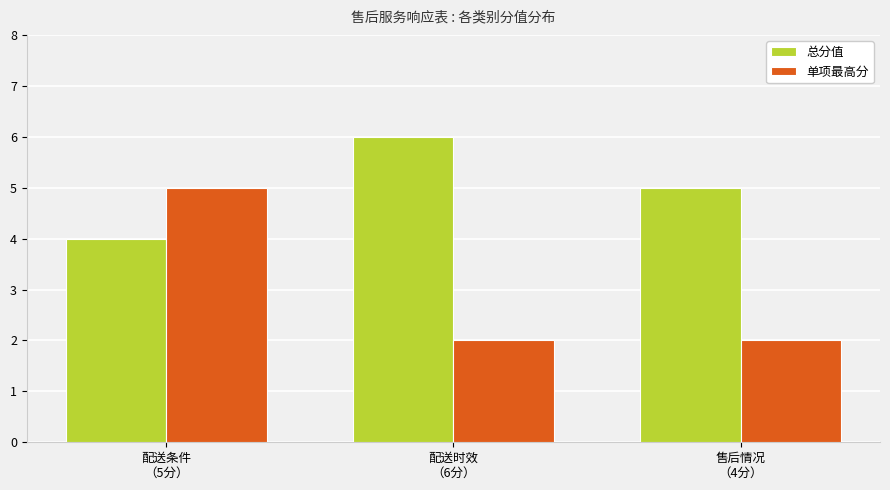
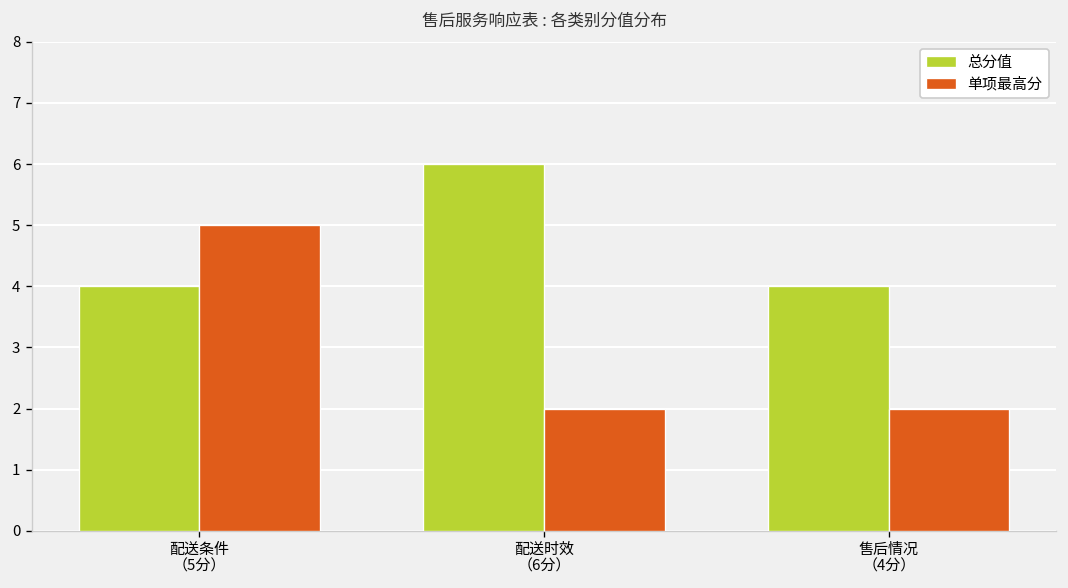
总分值, 售后情况 （4分）: 5 -> 4
